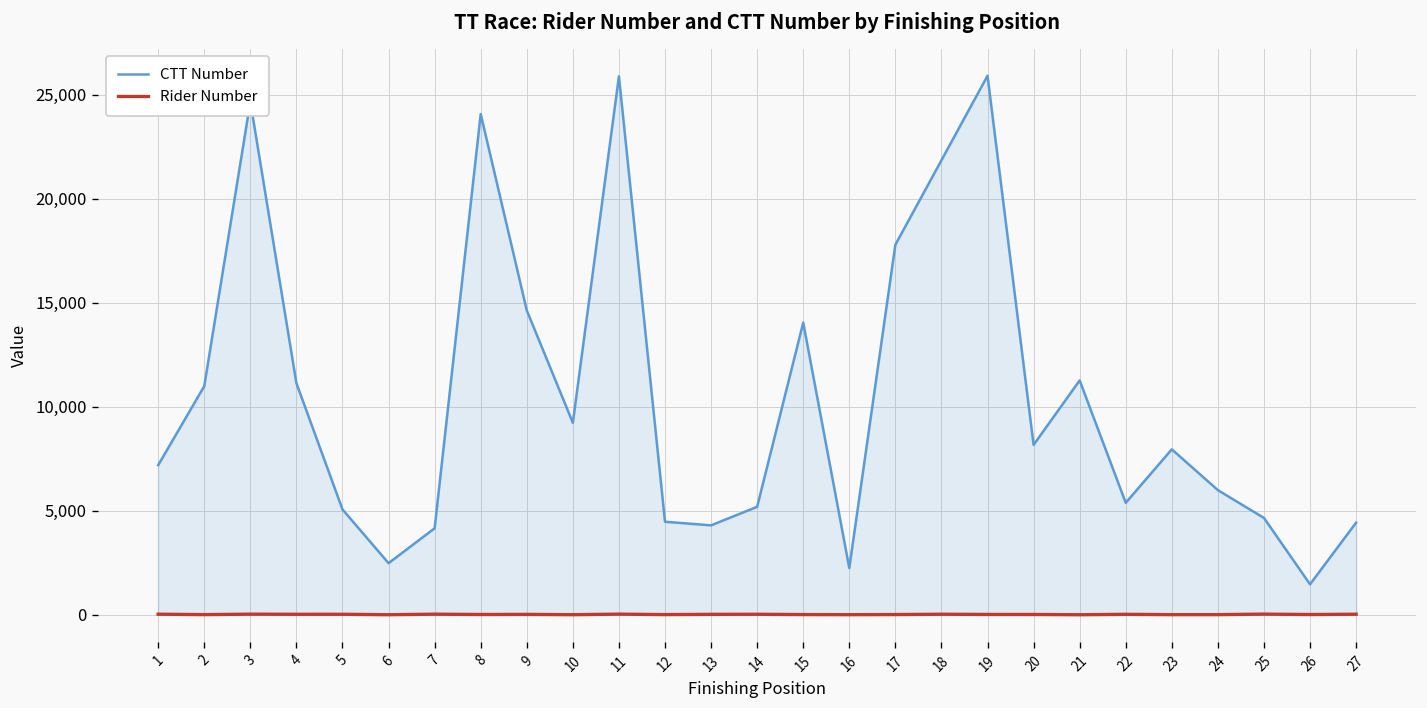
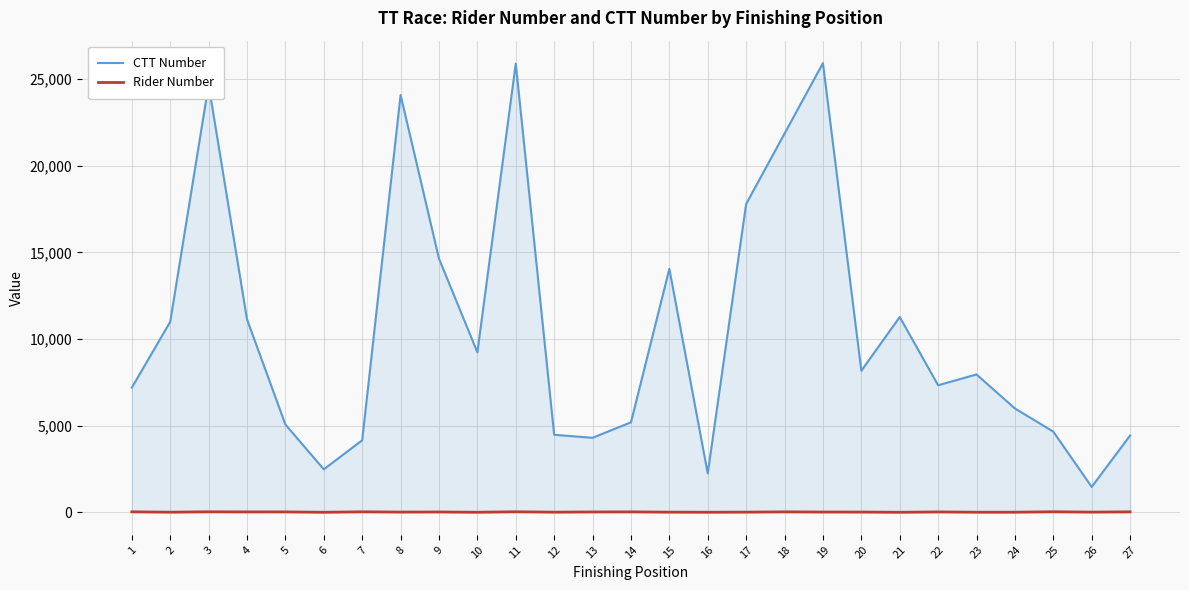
CTT Number, 22: 5,400 -> 7,300
